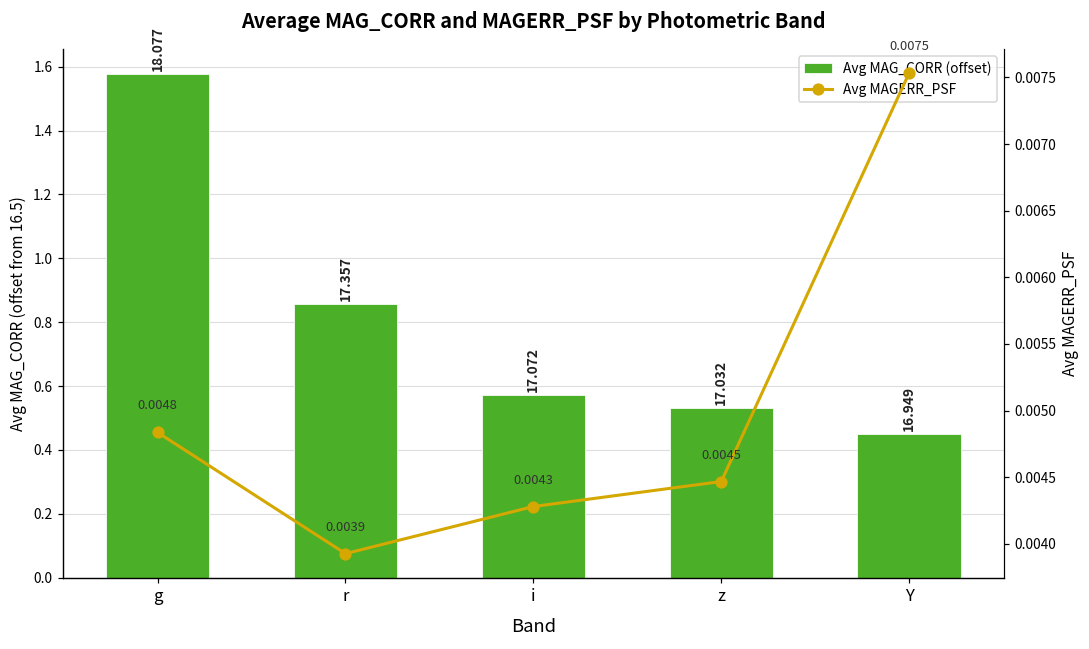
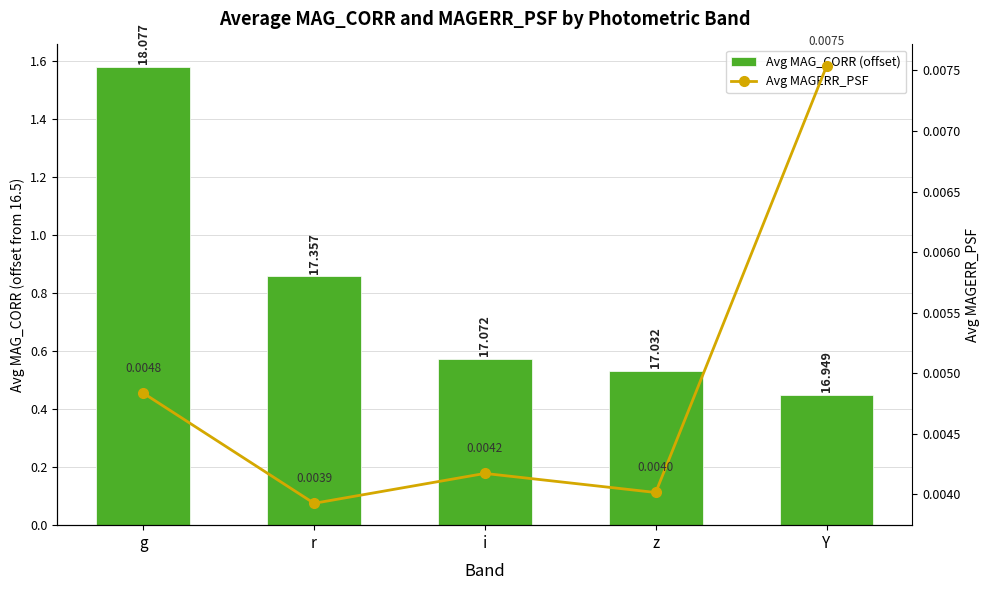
Avg MAGERR_PSF, i: 0.0043 -> 0.0042
Avg MAGERR_PSF, z: 0.0045 -> 0.0040
